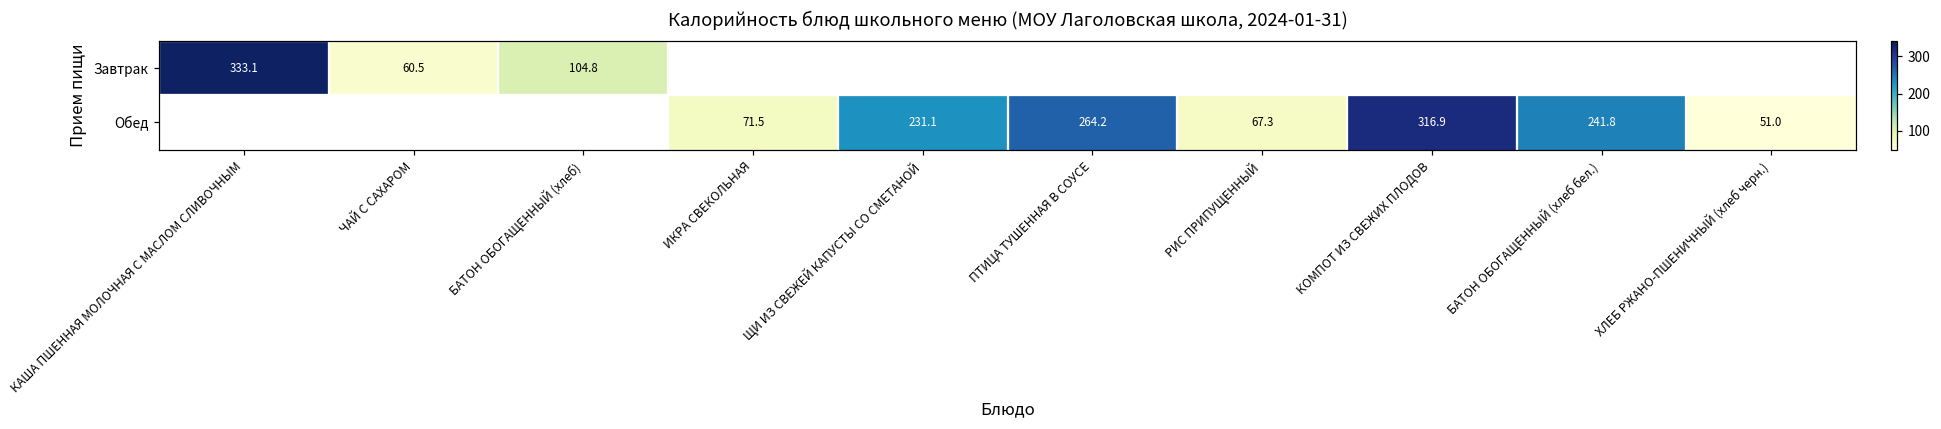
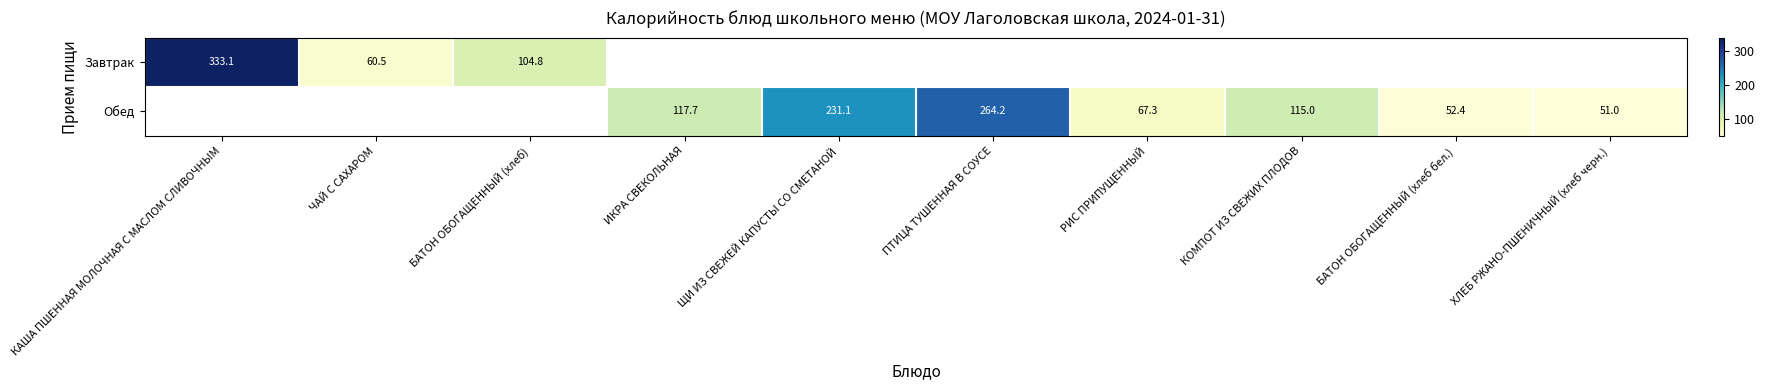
Обед, ИКРА СВЕКОЛЬНАЯ: 71.5 -> 117.7
Обед, КОМПОТ ИЗ СВЕЖИХ ПЛОДОВ: 316.9 -> 115.0
Обед, БАТОН ОБОГАЩЕННЫЙ (хлеб бел.): 241.8 -> 52.4
